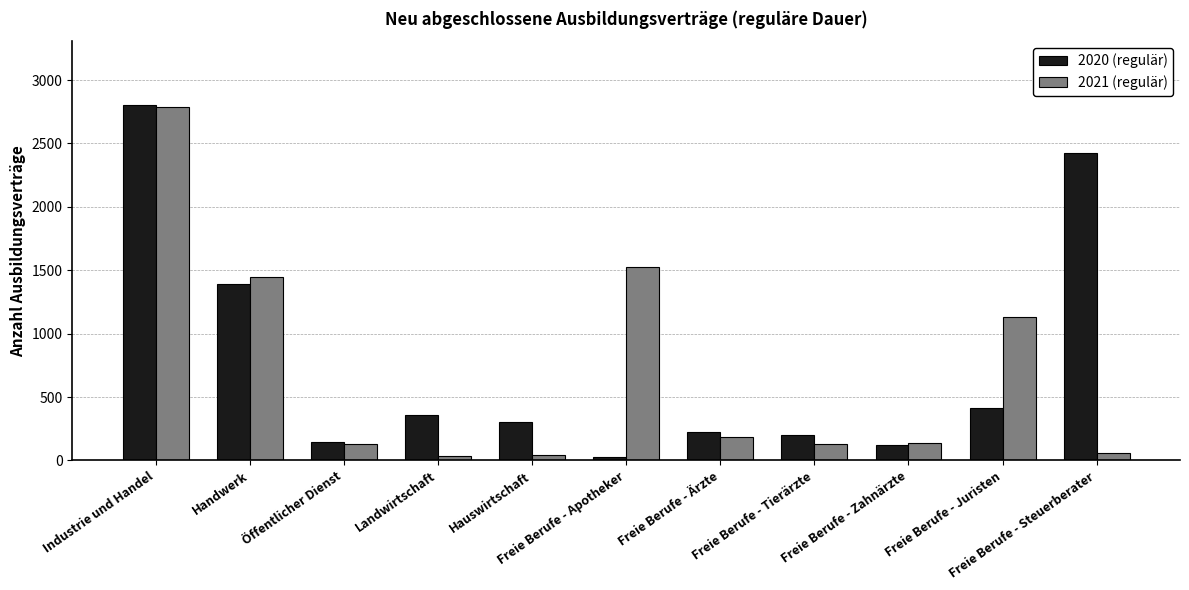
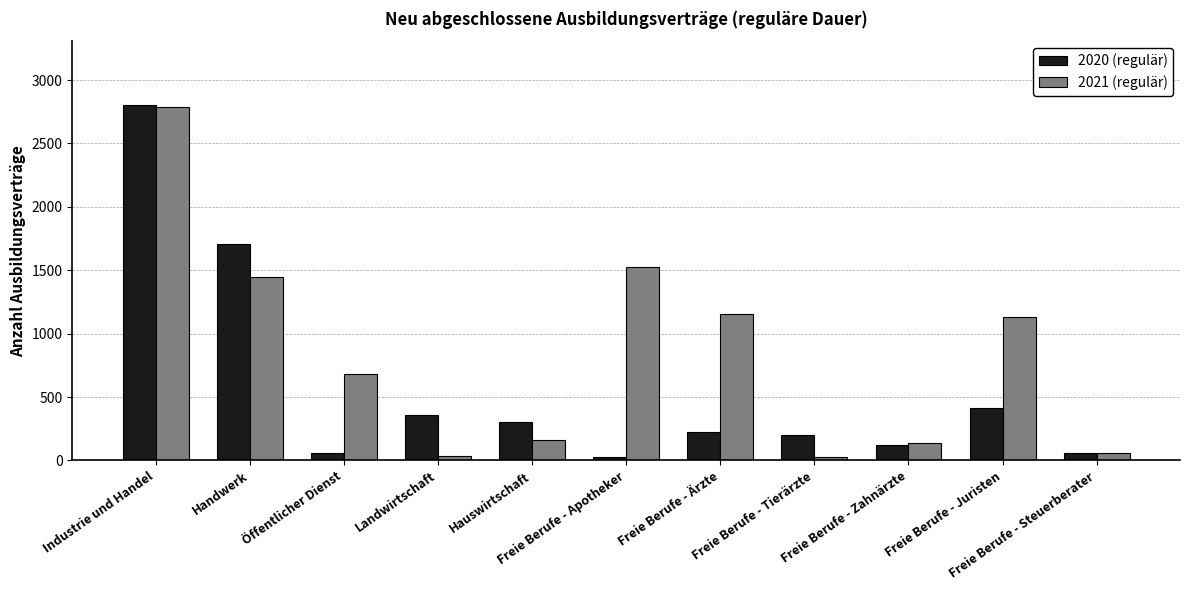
2020 (regulär), Handwerk: 1400 -> 1710
2020 (regulär), Öffentlicher Dienst: 140 -> 60
2021 (regulär), Öffentlicher Dienst: 130 -> 680
2021 (regulär), Hauswirtschaft: 50 -> 160
2021 (regulär), Freie Berufe - Ärzte: 180 -> 1150
2021 (regulär), Freie Berufe - Tierärzte: 130 -> 20
2020 (regulär), Freie Berufe - Steuerberater: 2430 -> 60
